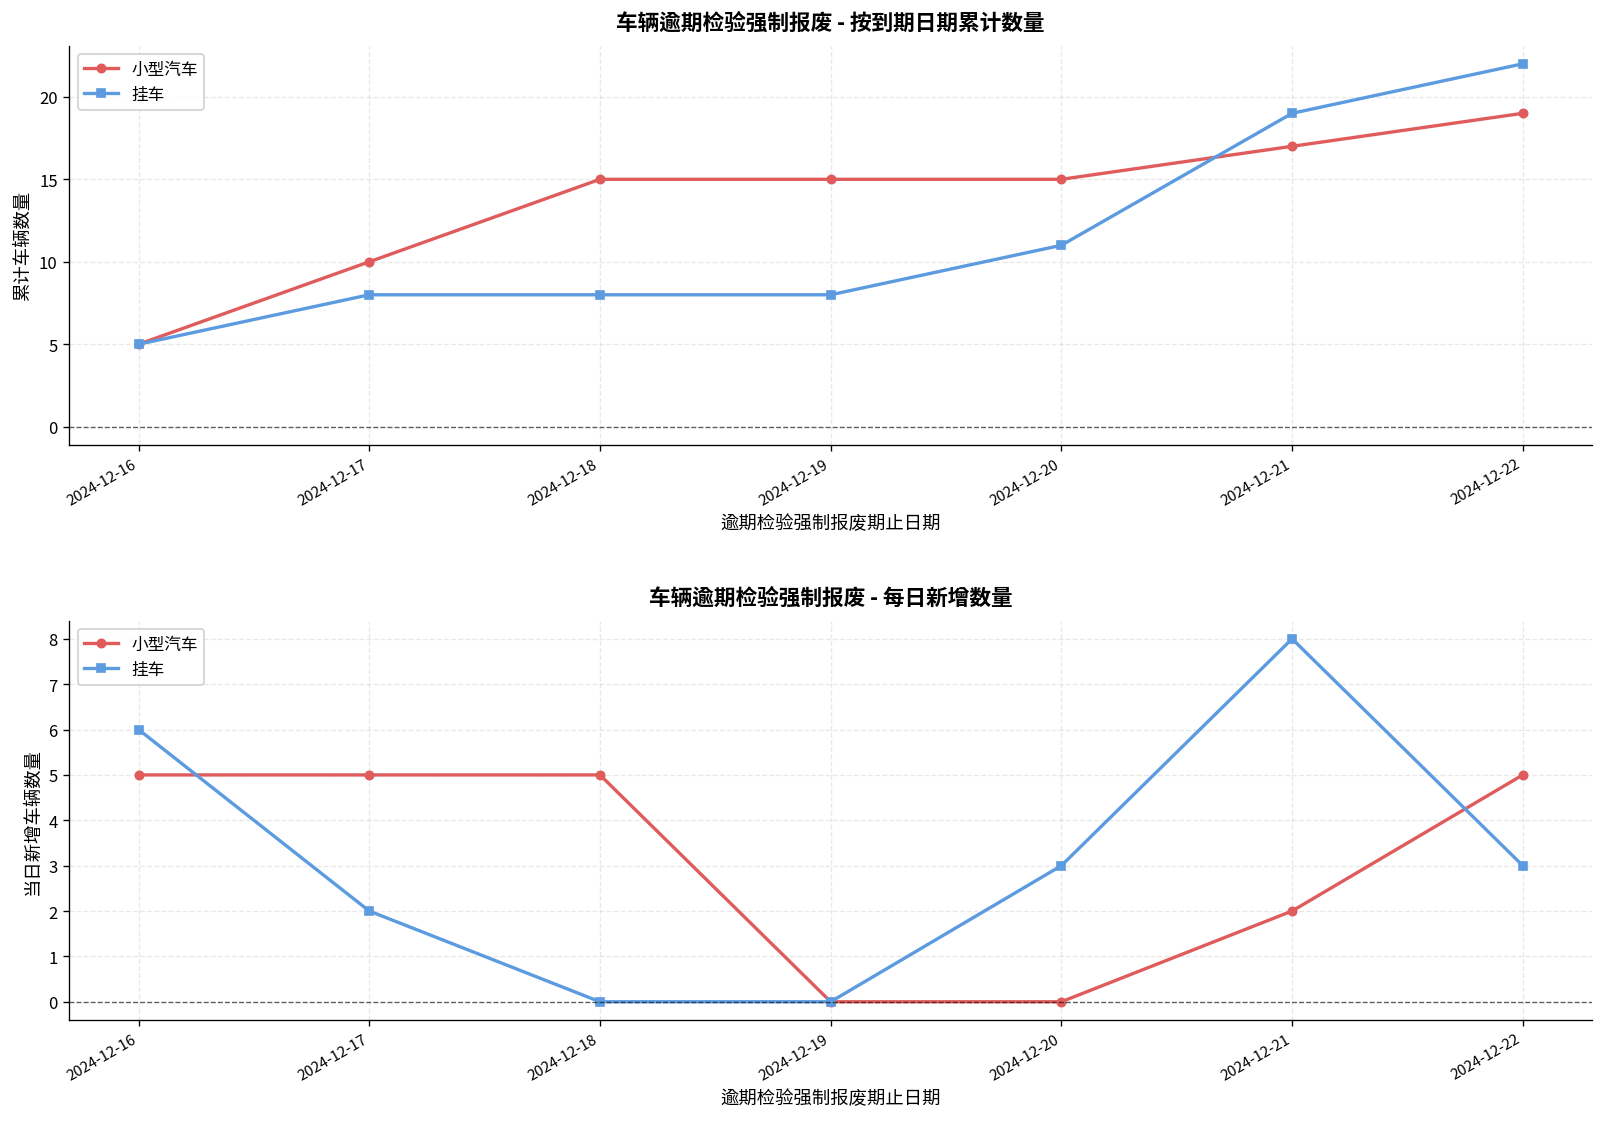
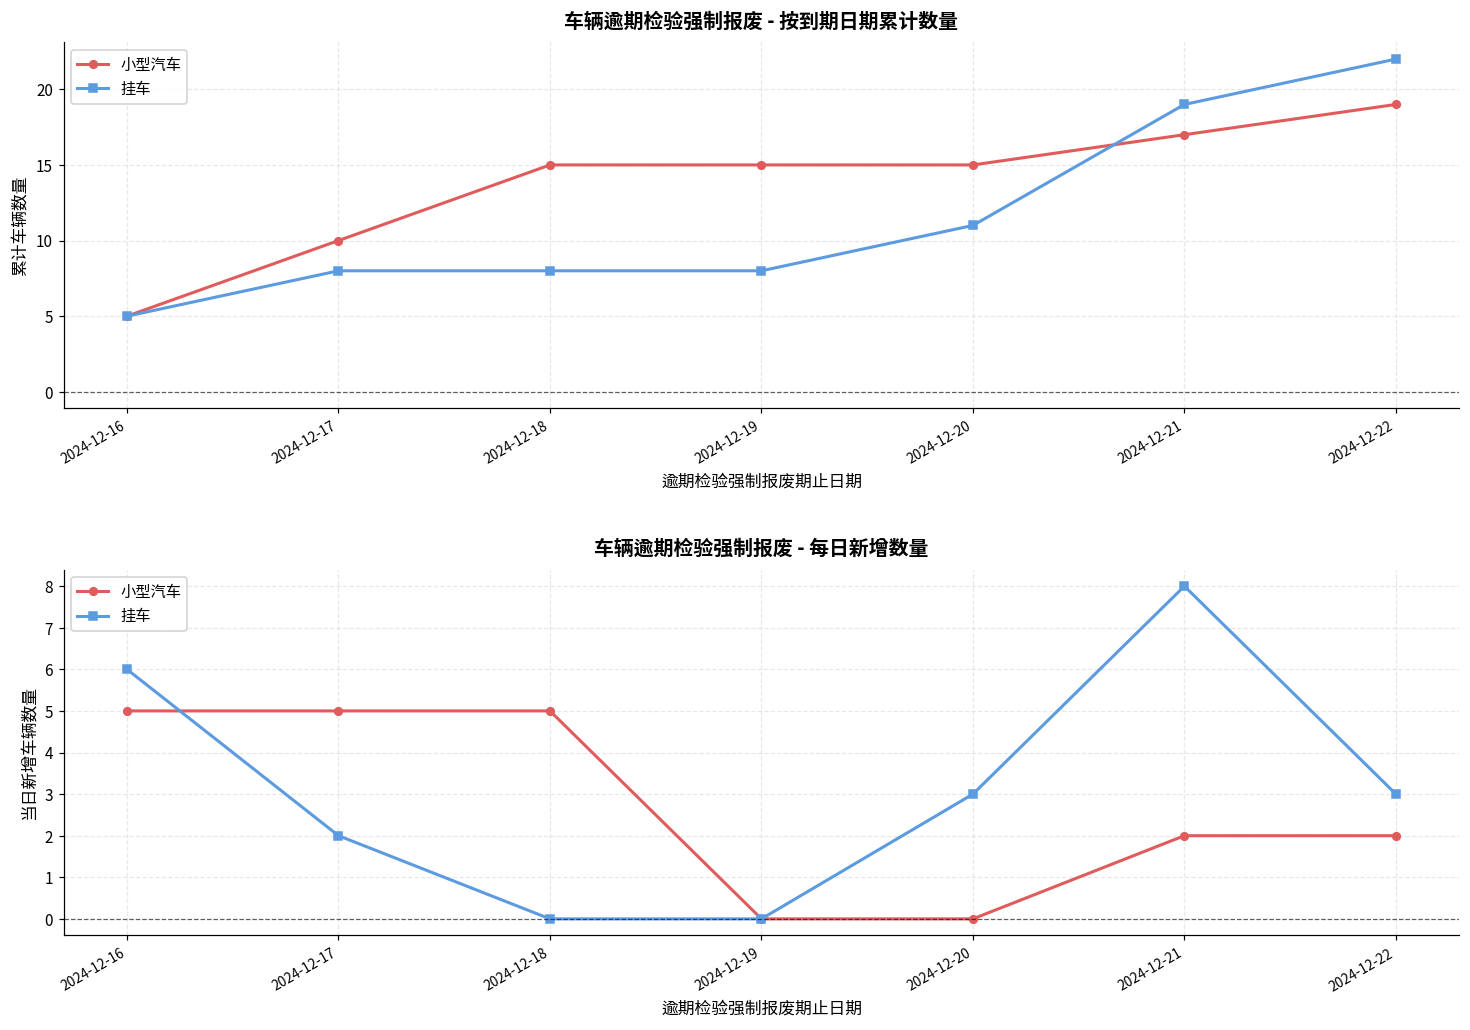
车辆逾期检验强制报废 - 每日新增数量, 小型汽车, 2024-12-22: 5 -> 2
